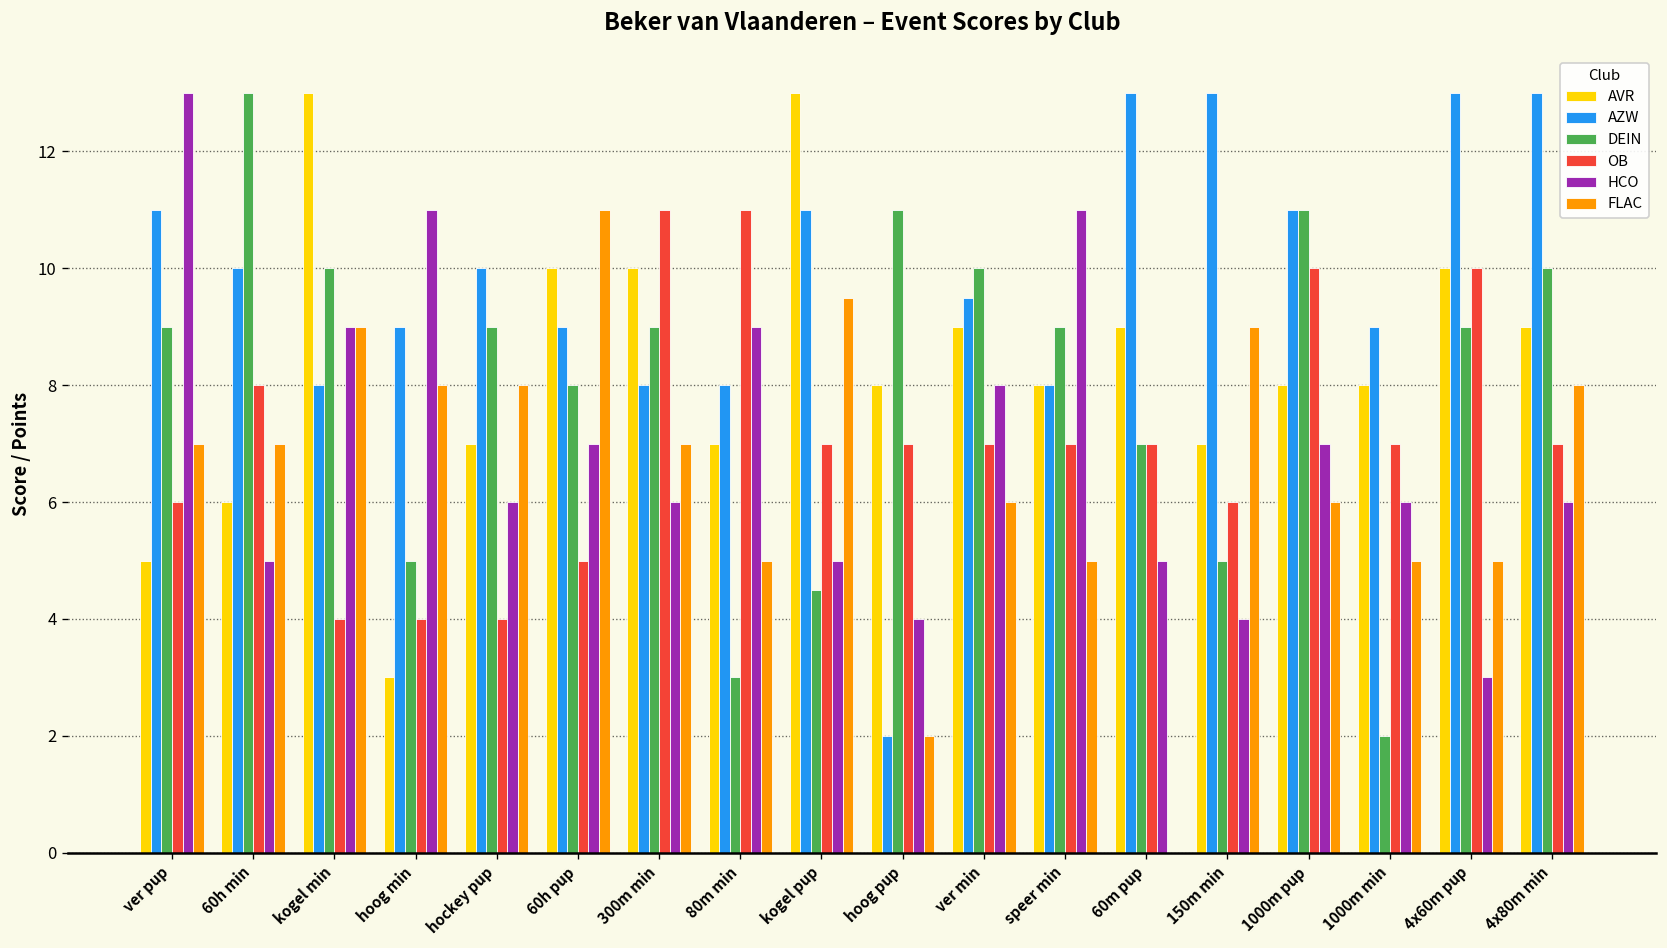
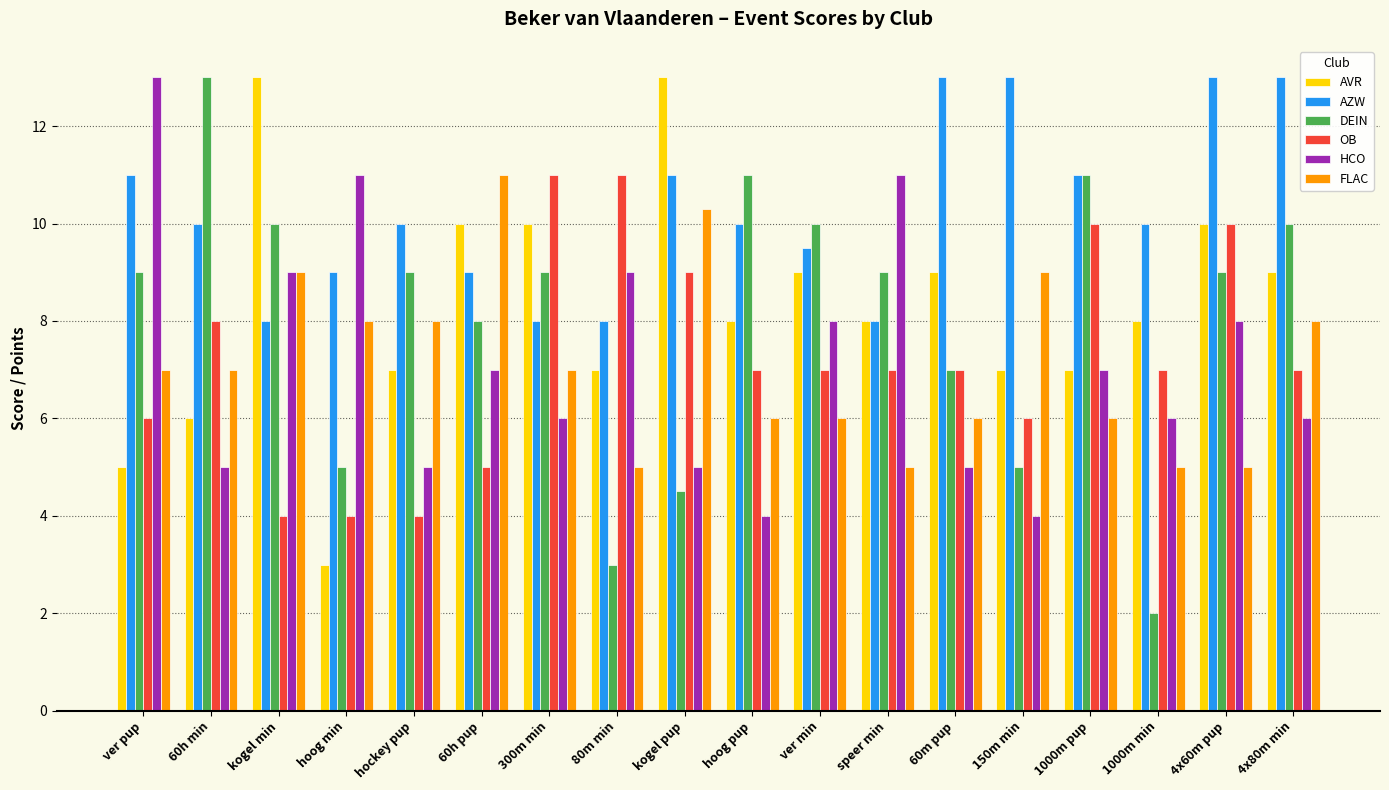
HCO, hockey pup: 6 -> 5
OB, kogel pup: 7 -> 9
FLAC, kogel pup: 9.5 -> 10.3
AZW, hoog pup: 2 -> 10
FLAC, hoog pup: 2 -> 6
FLAC, 60m pup: 0 -> 6
AVR, 1000m pup: 8 -> 7
AZW, 1000m min: 9 -> 10
HCO, 4x60m pup: 3 -> 8
